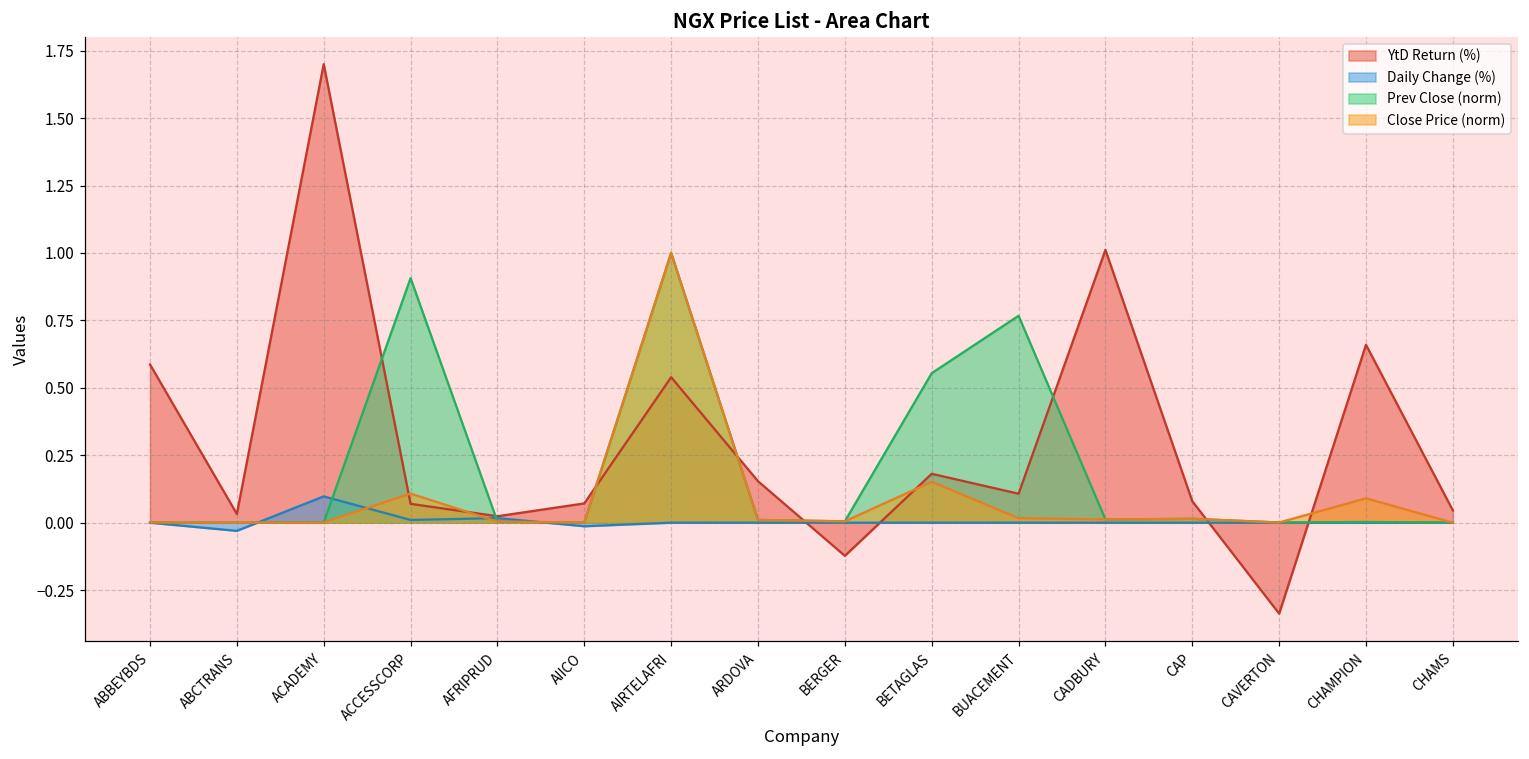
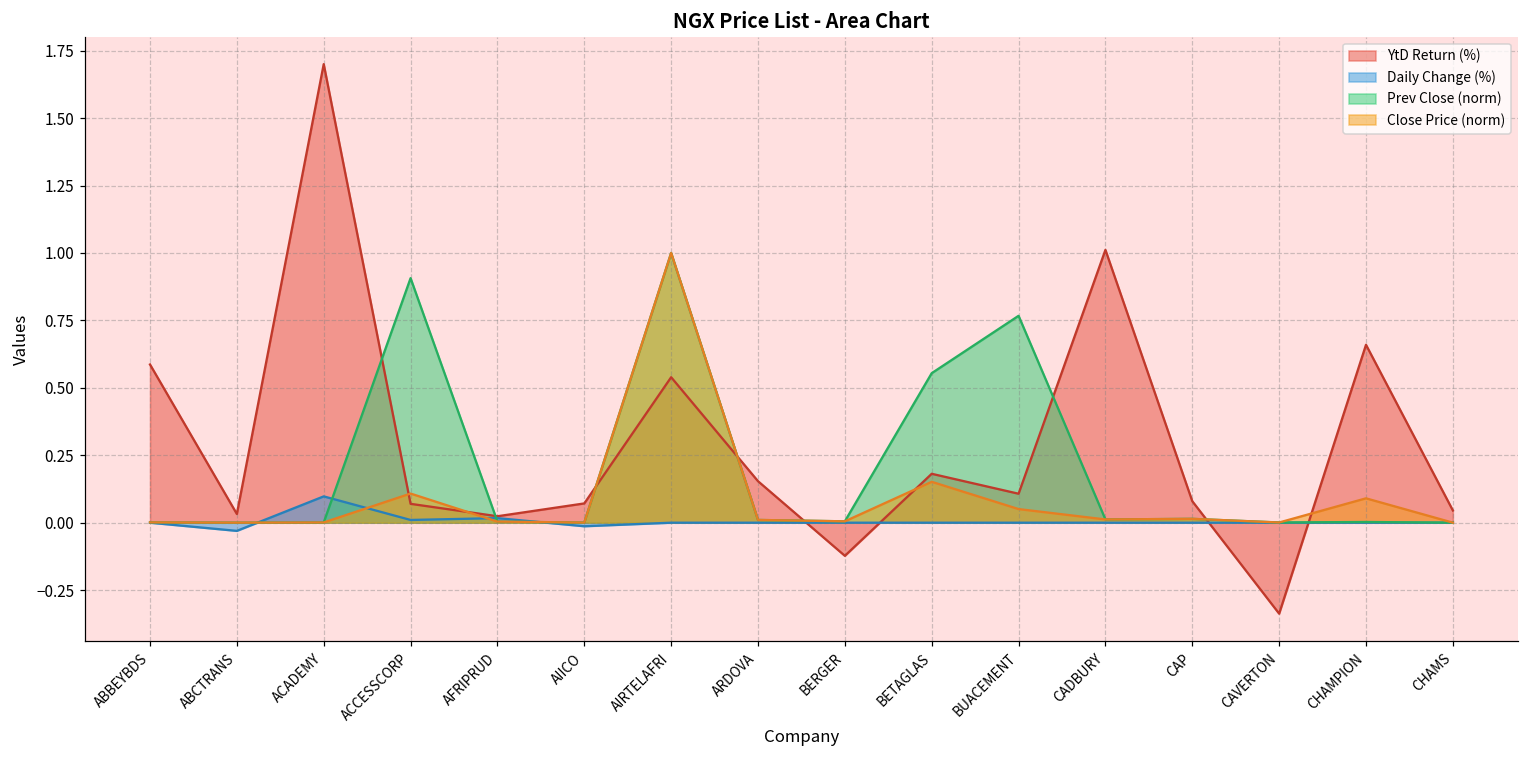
Close Price (norm), BUACEMENT: 0.02 -> 0.05
